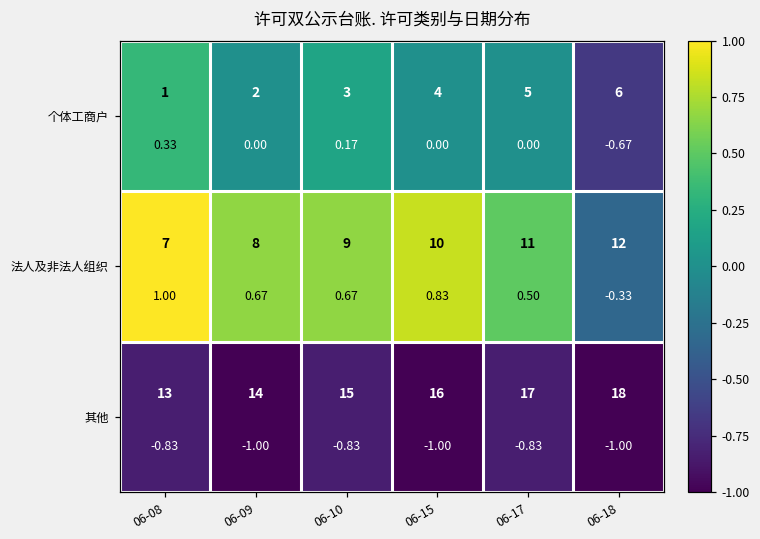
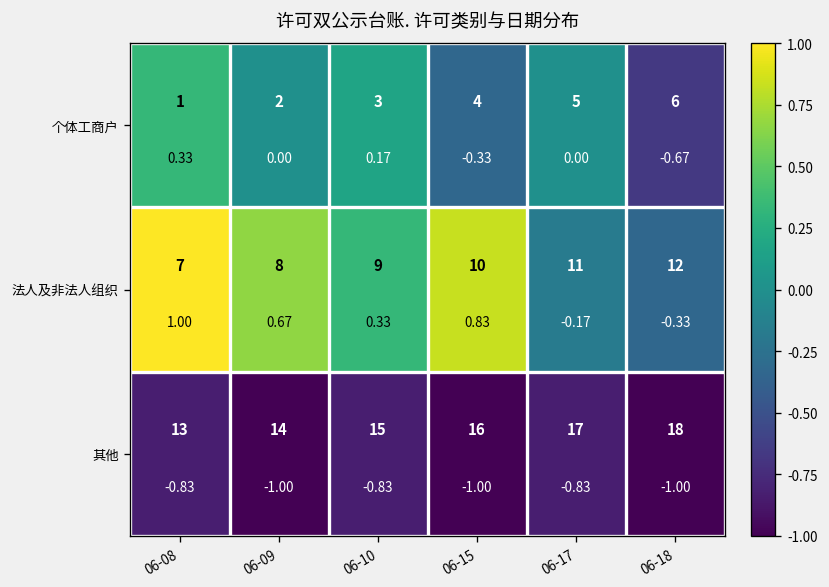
个体工商户, 06-15: 0.00 -> -0.33
法人及非法人组织, 06-10: 0.67 -> 0.33
法人及非法人组织, 06-17: 0.50 -> -0.17
